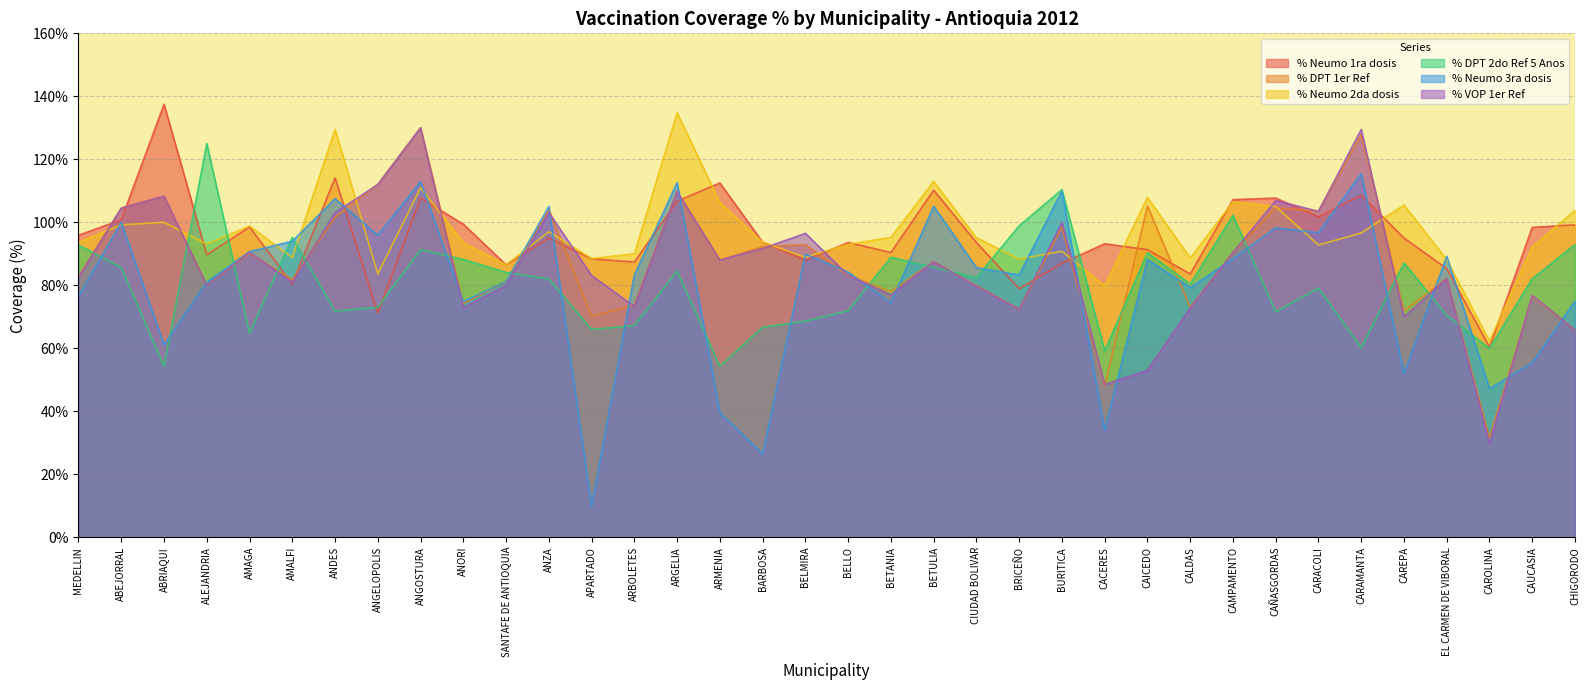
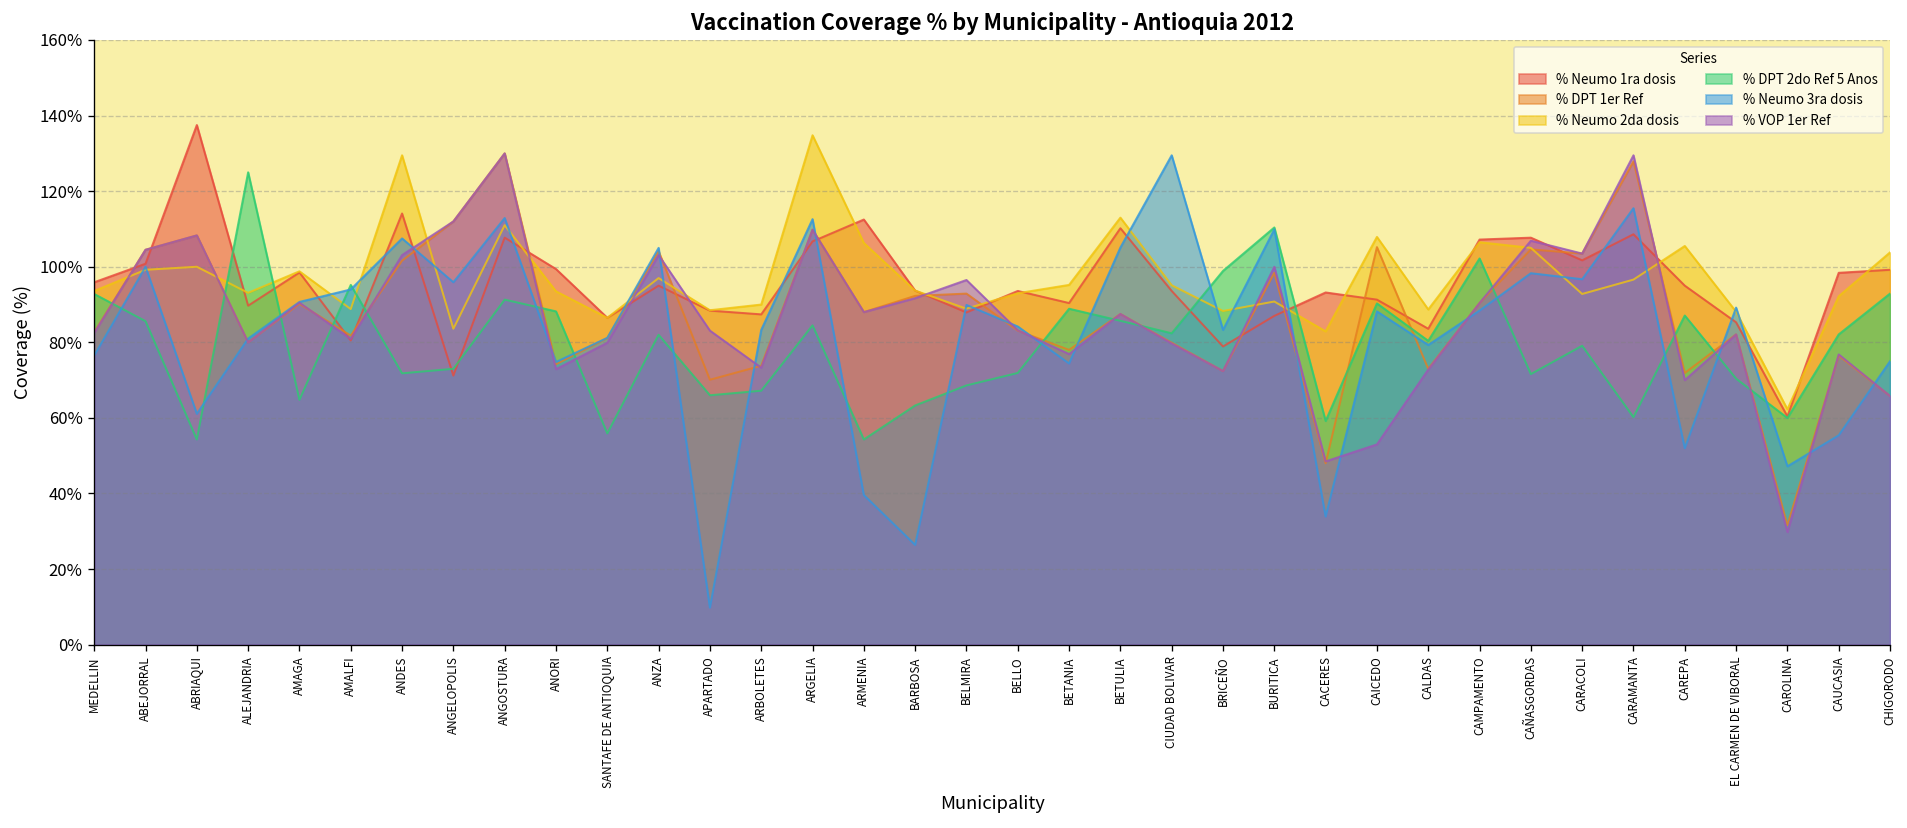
% DPT 2do Ref 5 Anos, SANTAFE DE ANTIOQUIA: 84% -> 56%
% DPT 2do Ref 5 Anos, BARBOSA: 67% -> 63%
% Neumo 3ra dosis, CIUDAD BOLIVAR: 86% -> 130%
% Neumo 2da dosis, CACERES: 80% -> 83%
